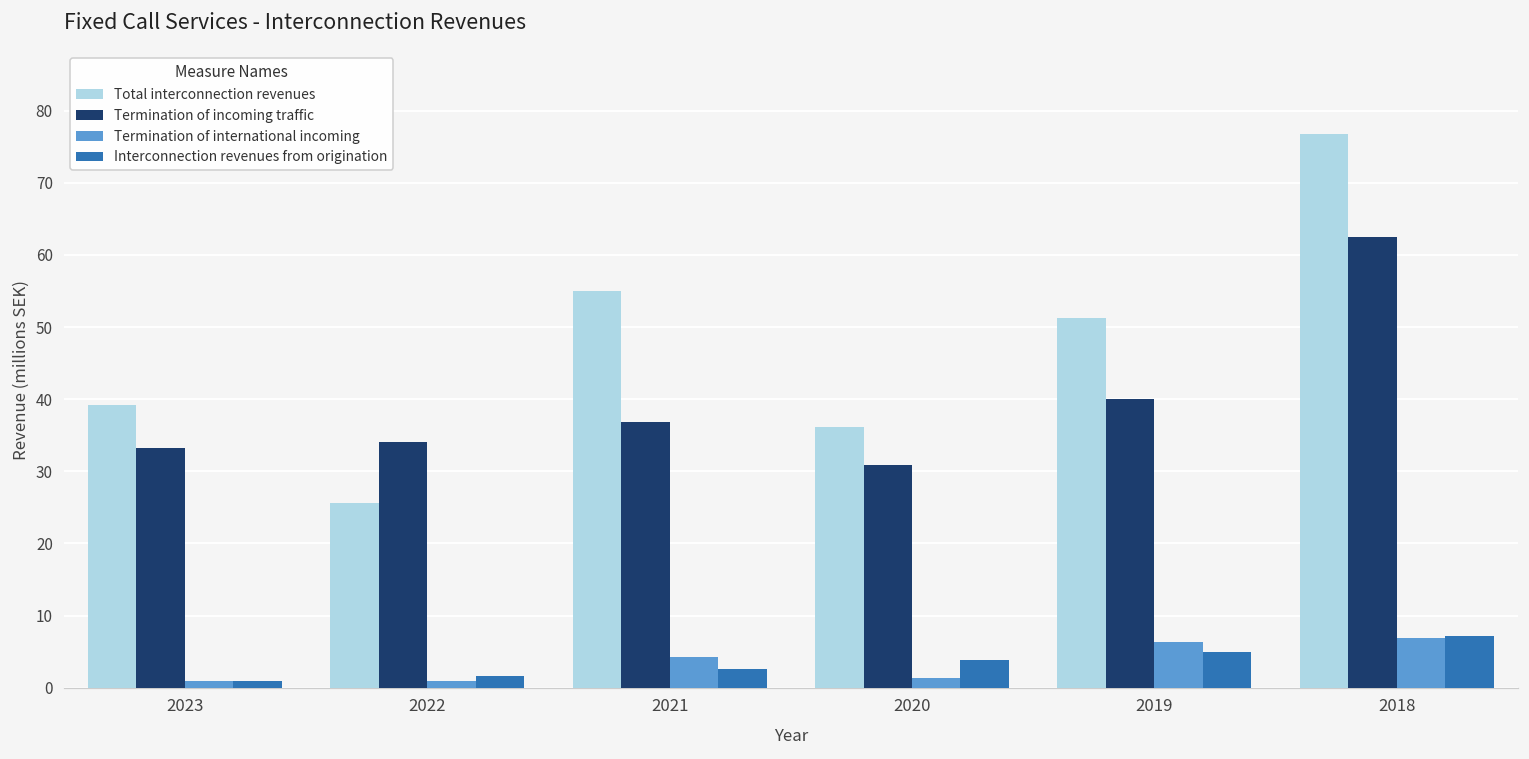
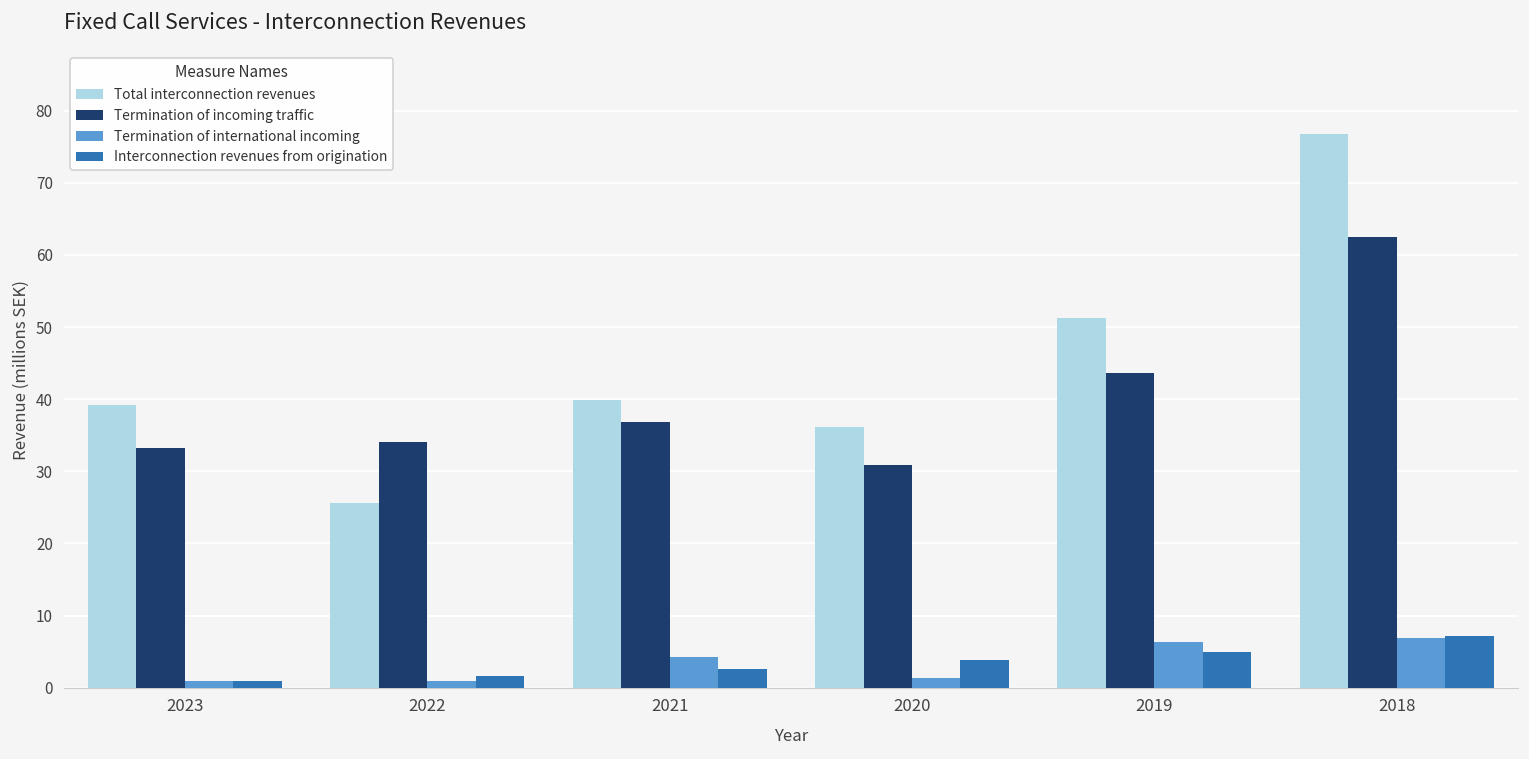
Total interconnection revenues, 2021: 55 -> 40
Termination of incoming traffic, 2019: 40 -> 44
